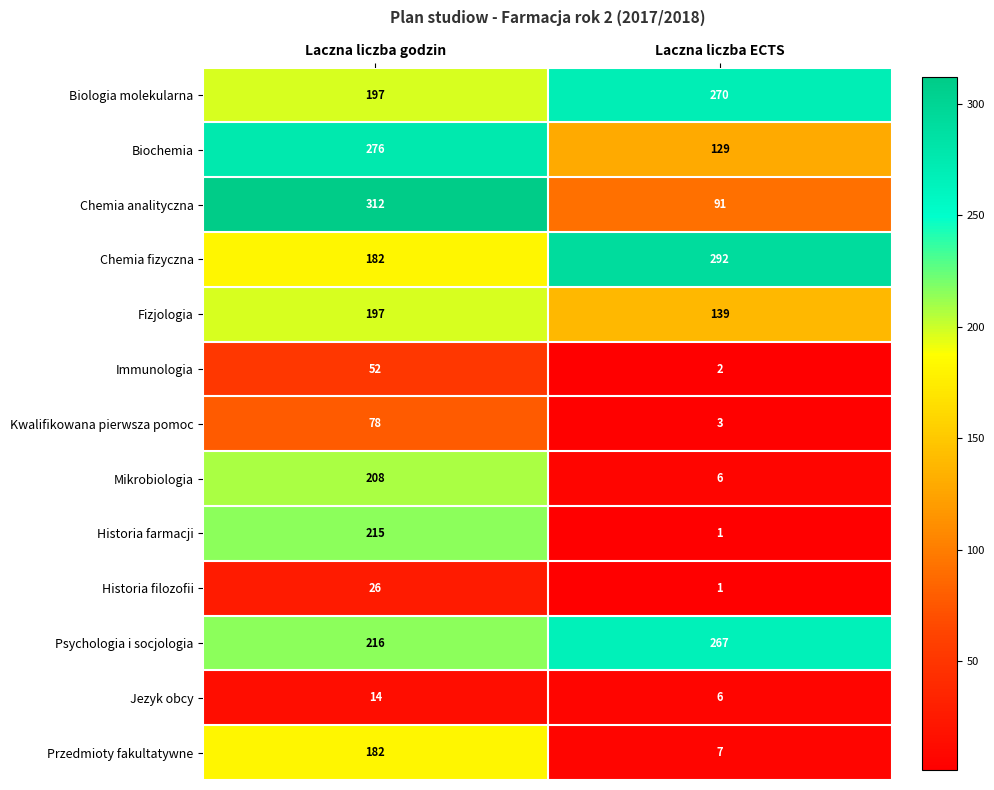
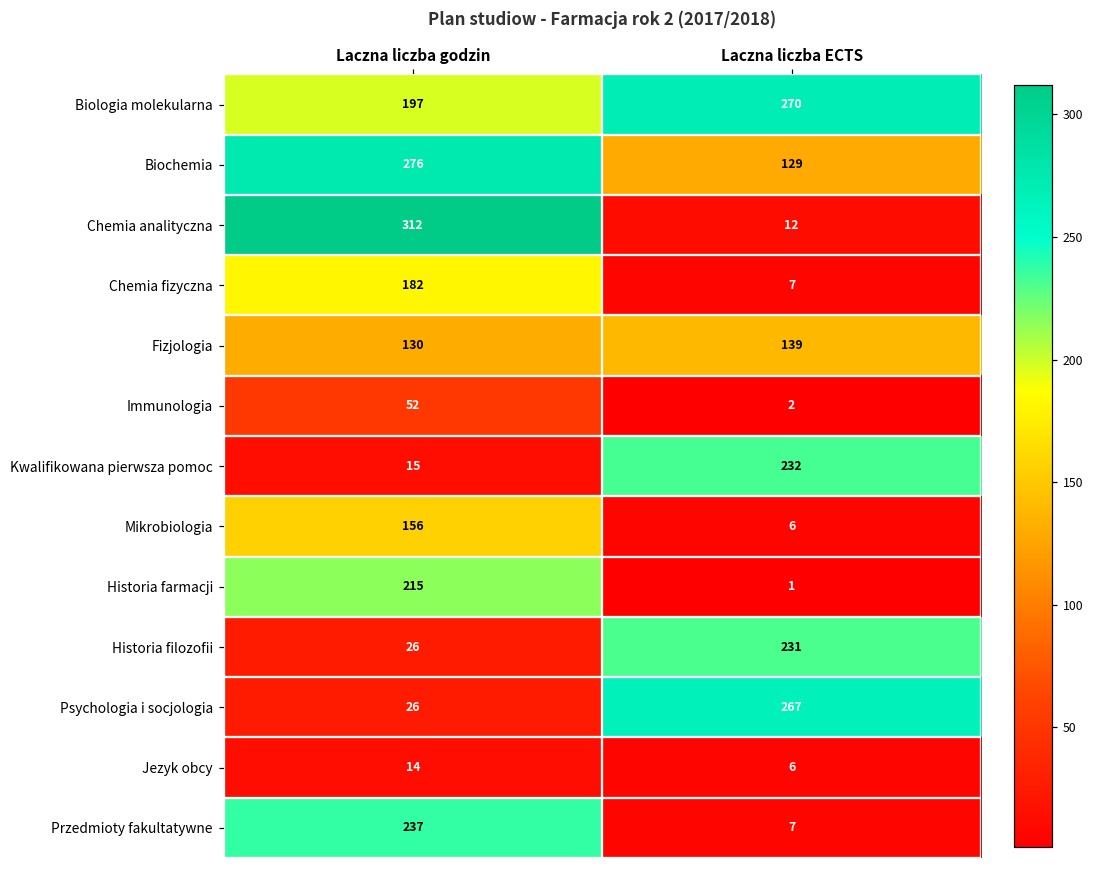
Chemia analityczna, Laczna liczba ECTS: 91 -> 12
Chemia fizyczna, Laczna liczba ECTS: 292 -> 7
Fizjologia, Laczna liczba godzin: 197 -> 130
Kwalifikowana pierwsza pomoc, Laczna liczba godzin: 78 -> 15
Kwalifikowana pierwsza pomoc, Laczna liczba ECTS: 3 -> 232
Mikrobiologia, Laczna liczba godzin: 208 -> 156
Historia filozofii, Laczna liczba ECTS: 1 -> 231
Psychologia i socjologia, Laczna liczba godzin: 216 -> 26
Przedmioty fakultatywne, Laczna liczba godzin: 182 -> 237
